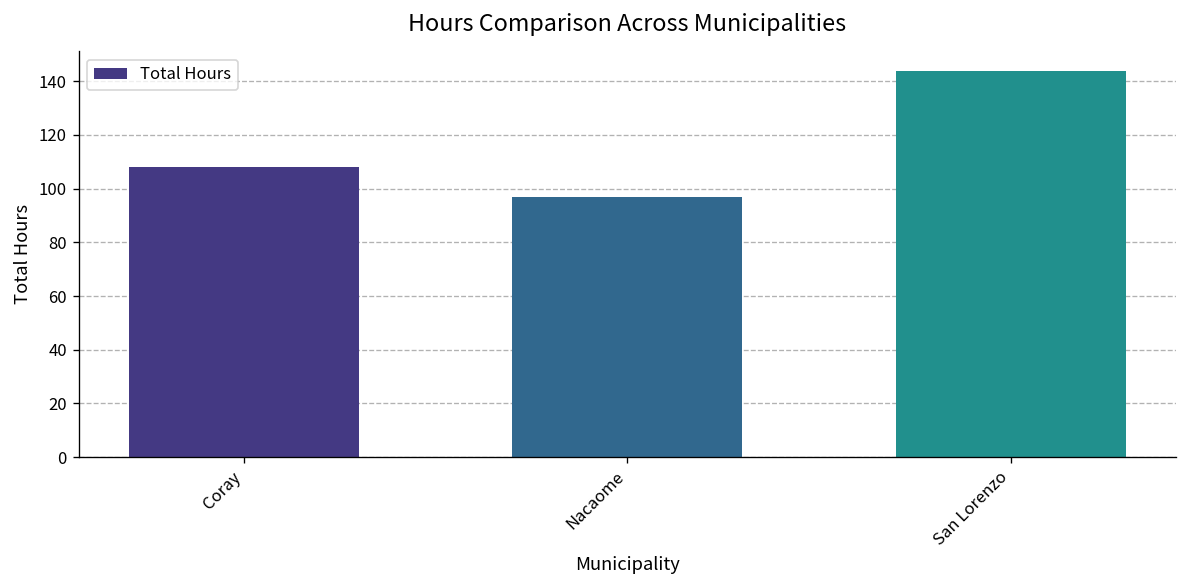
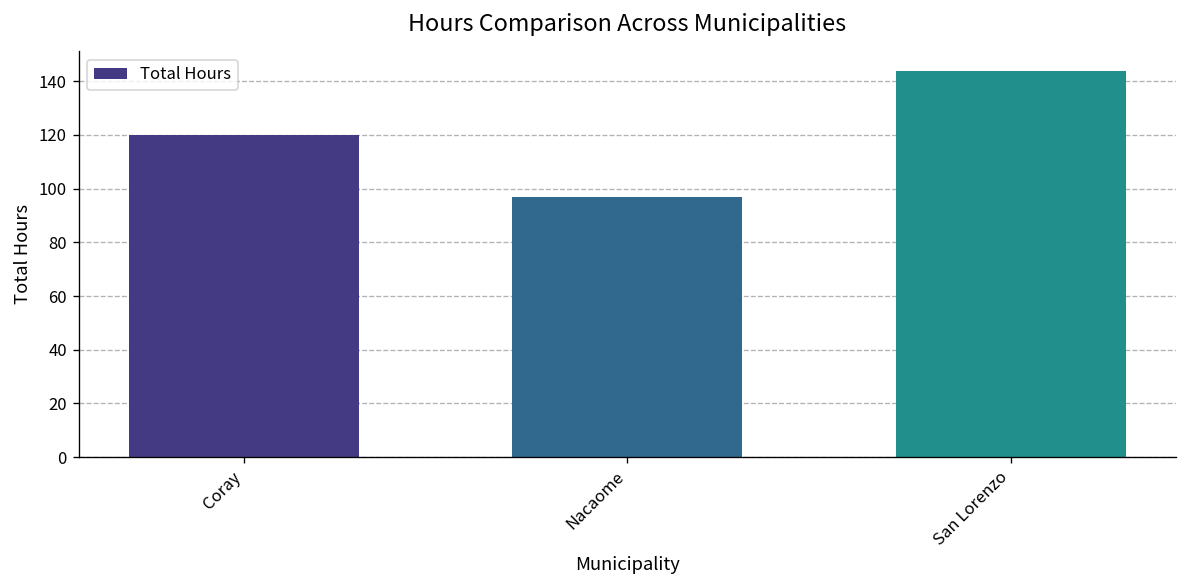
Coray: 108 -> 120
